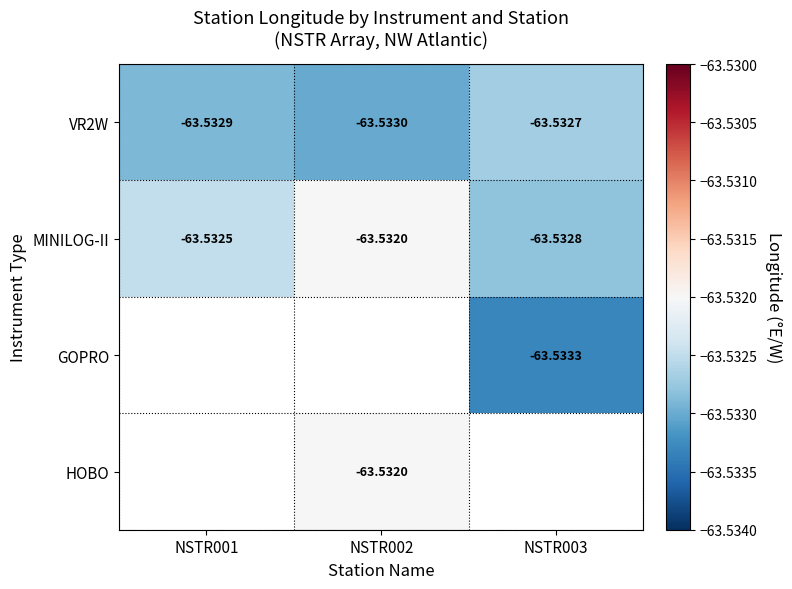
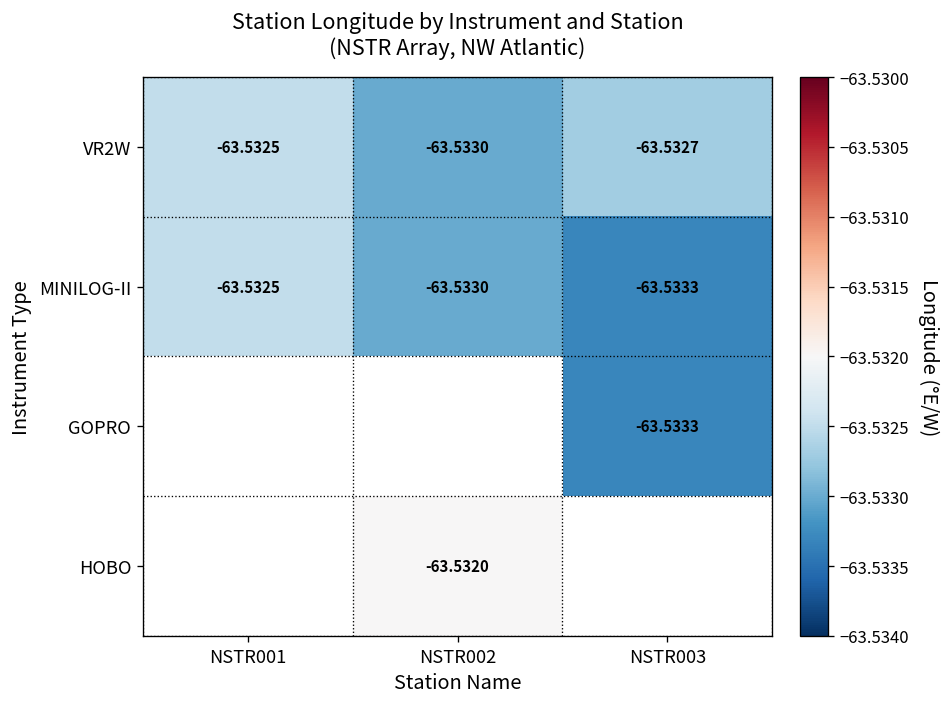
VR2W, NSTR001: -63.5329 -> -63.5325
MINILOG-II, NSTR002: -63.5320 -> -63.5330
MINILOG-II, NSTR003: -63.5328 -> -63.5333
